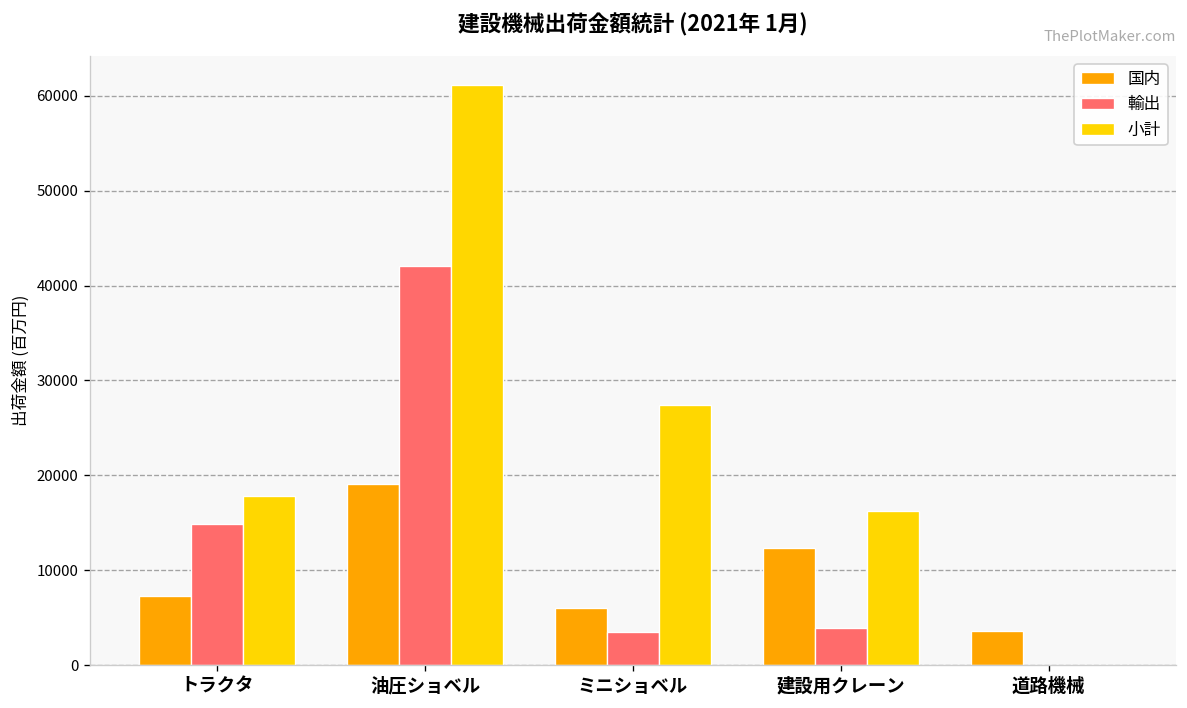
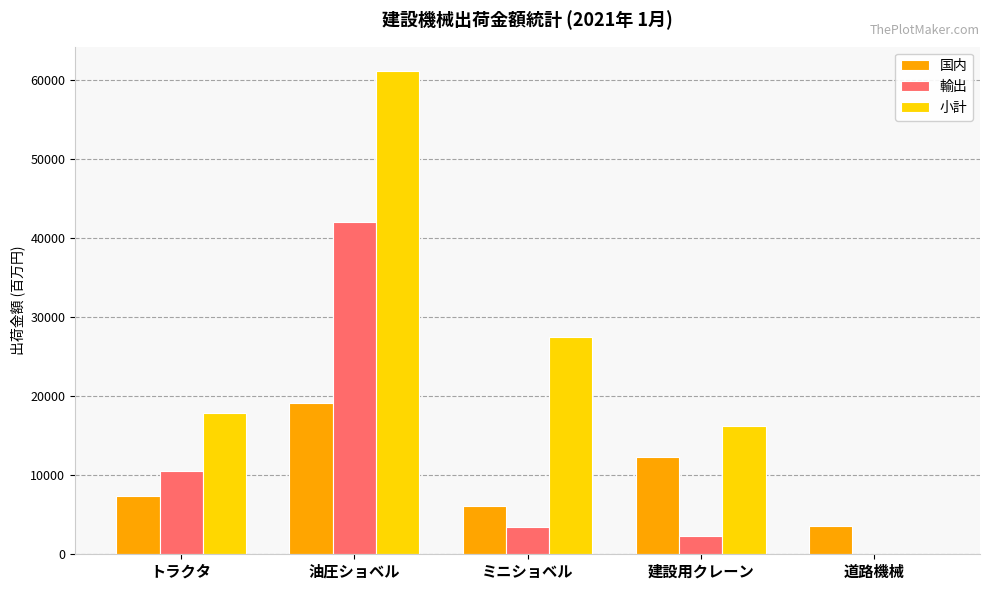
輸出, トラクタ: 15000 -> 10000
輸出, 建設用クレーン: 4000 -> 2000
